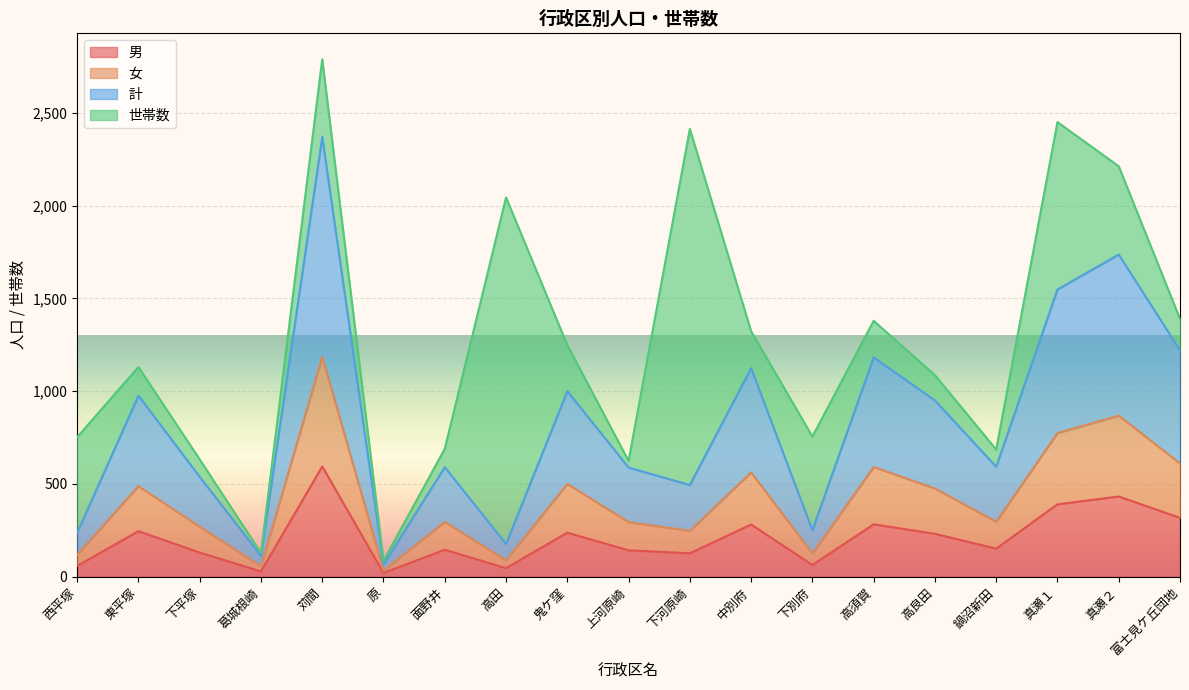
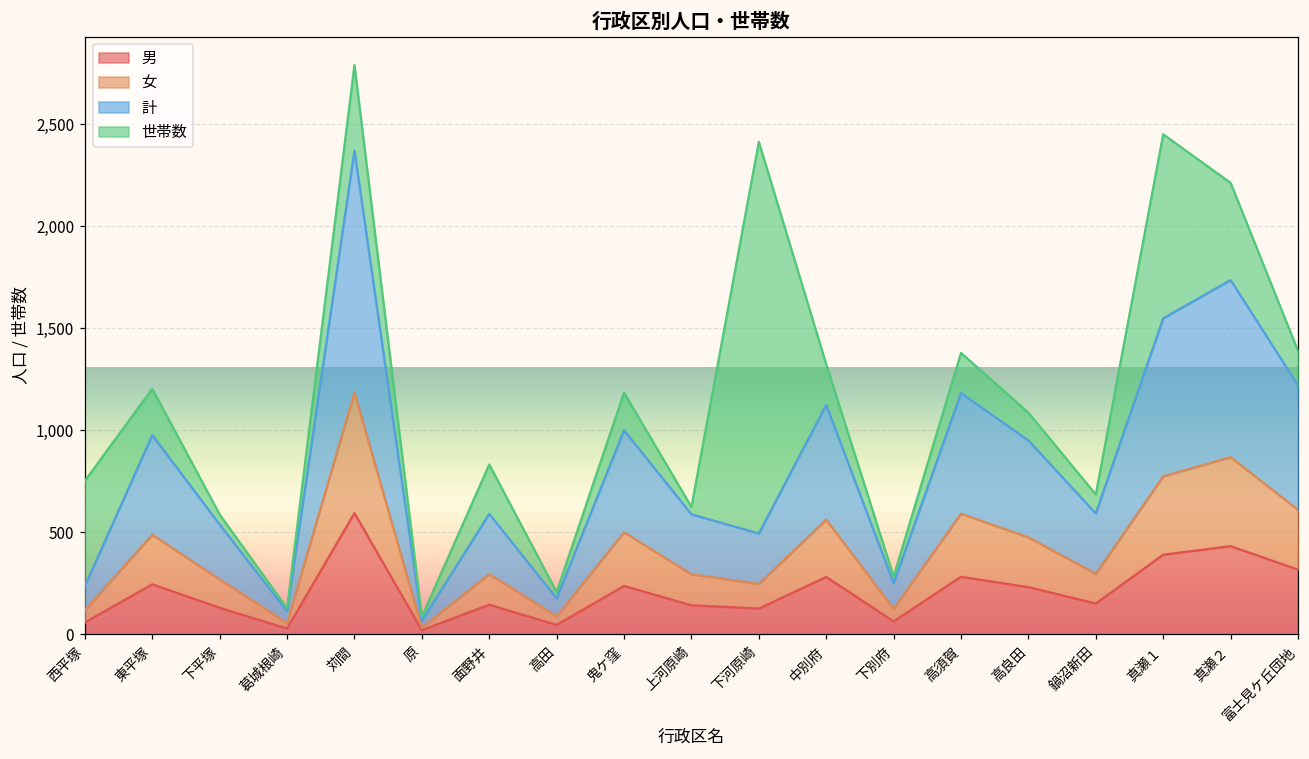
世帯数, 東平塚: 150 -> 230
世帯数, 下平塚: 90 -> 50
世帯数, 面野井: 100 -> 240
世帯数, 高田: 1,870 -> 30
世帯数, 鬼ケ窪: 250 -> 180
世帯数, 下別府: 510 -> 30
